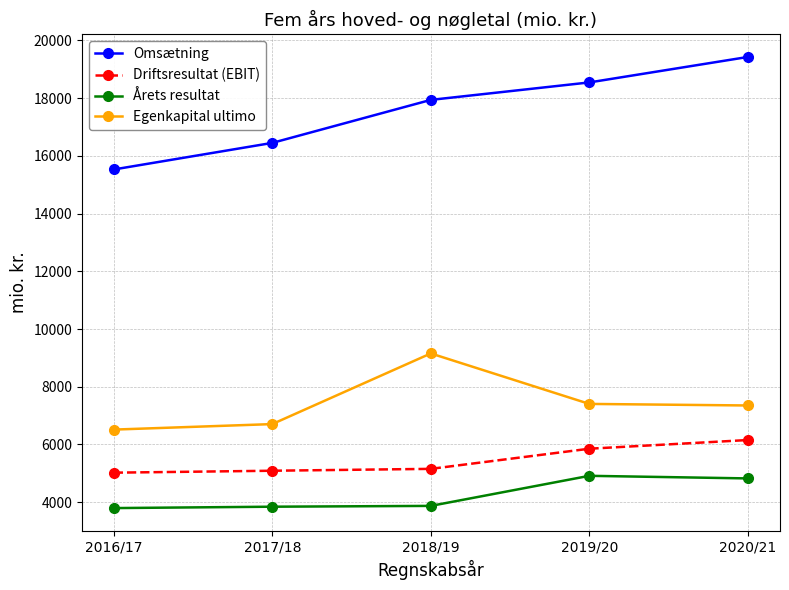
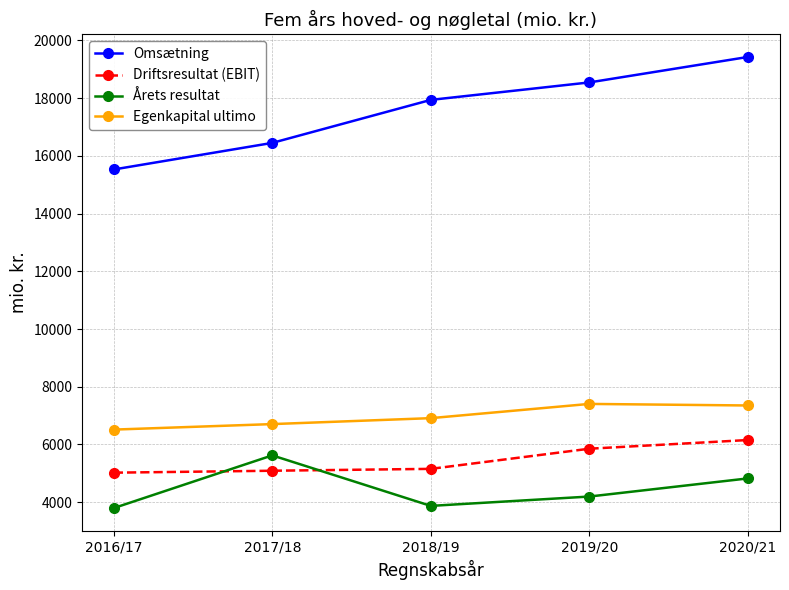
Årets resultat, 2017/18: 3800 -> 5600
Egenkapital ultimo, 2018/19: 9200 -> 6900
Årets resultat, 2019/20: 4900 -> 4200
